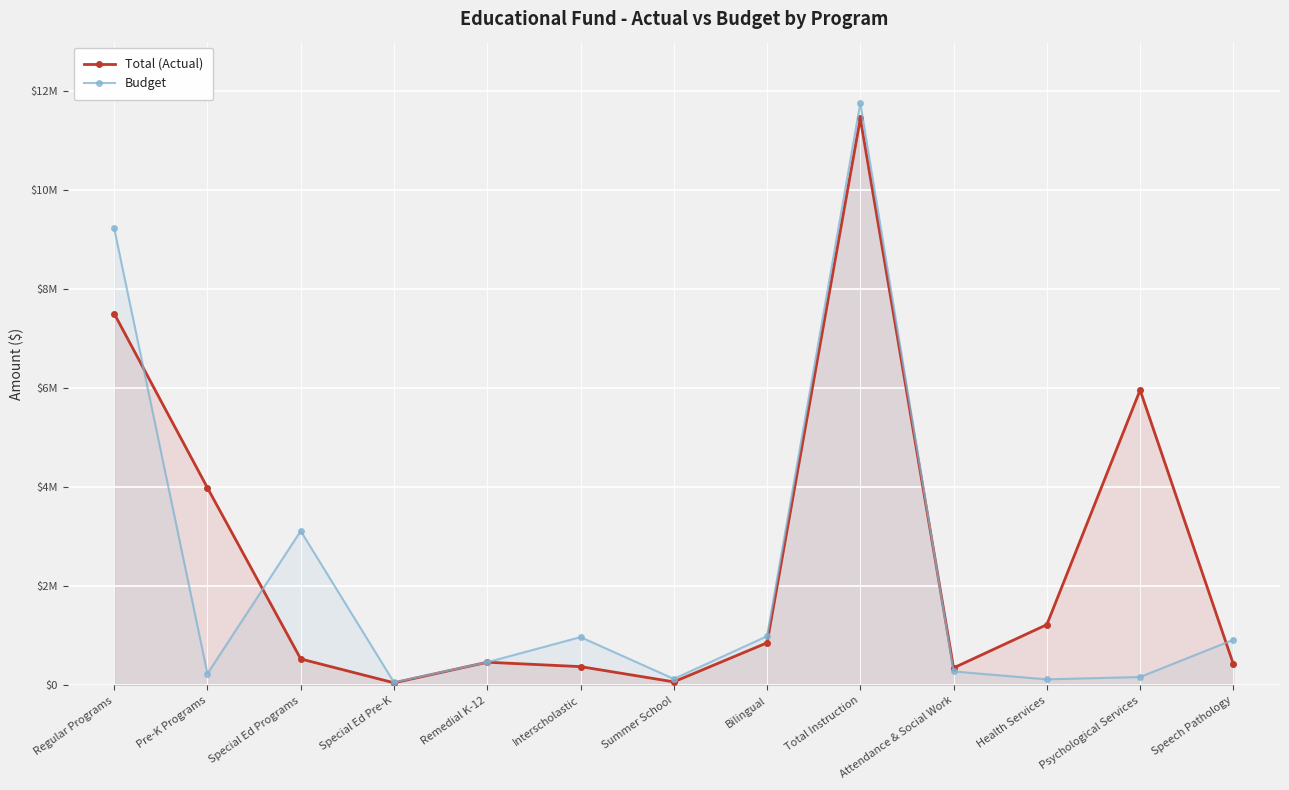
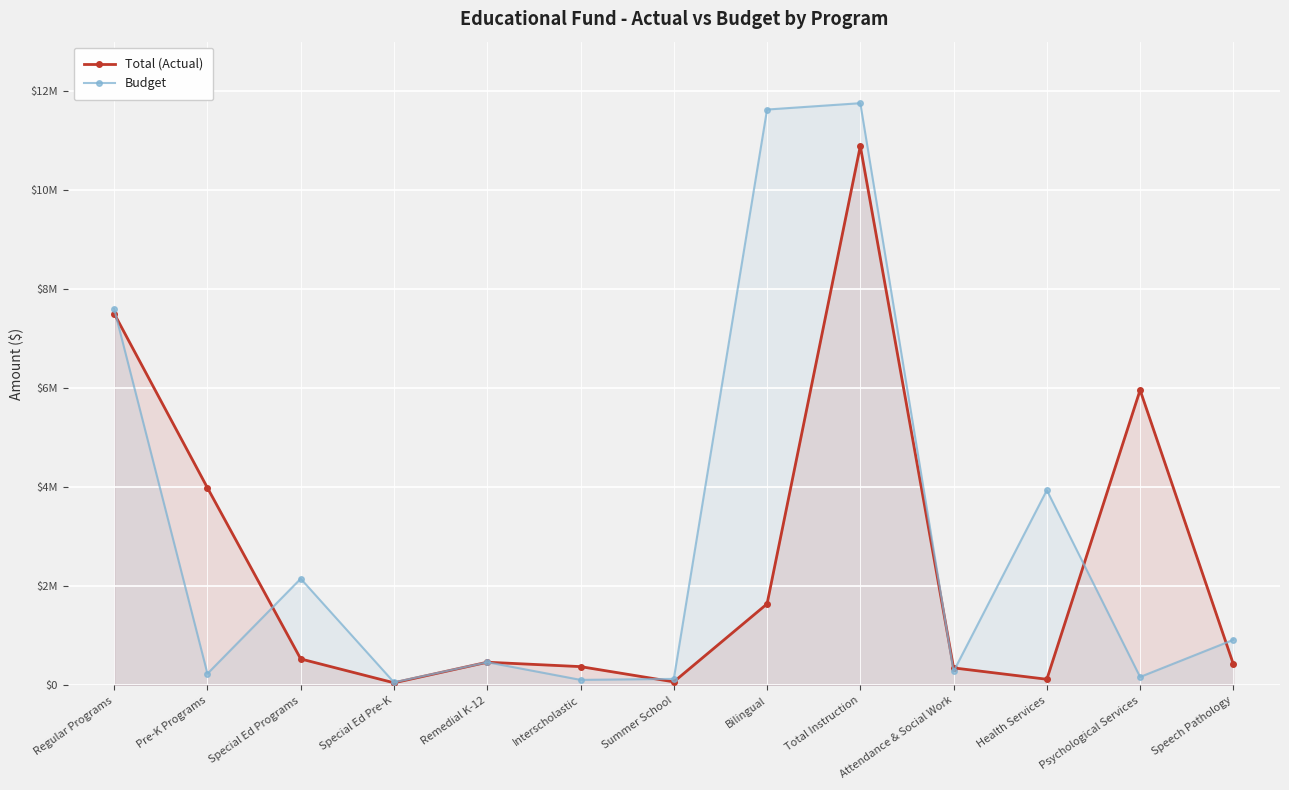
Budget, Regular Programs: $9200000 -> $7600000
Budget, Special Ed Programs: $3100000 -> $2200000
Budget, Interscholastic: $1000000 -> $100000
Total (Actual), Bilingual: $900000 -> $1600000
Budget, Bilingual: $1000000 -> $11600000
Total (Actual), Total Instruction: $11400000 -> $10900000
Total (Actual), Health Services: $1200000 -> $100000
Budget, Health Services: $100000 -> $3900000
